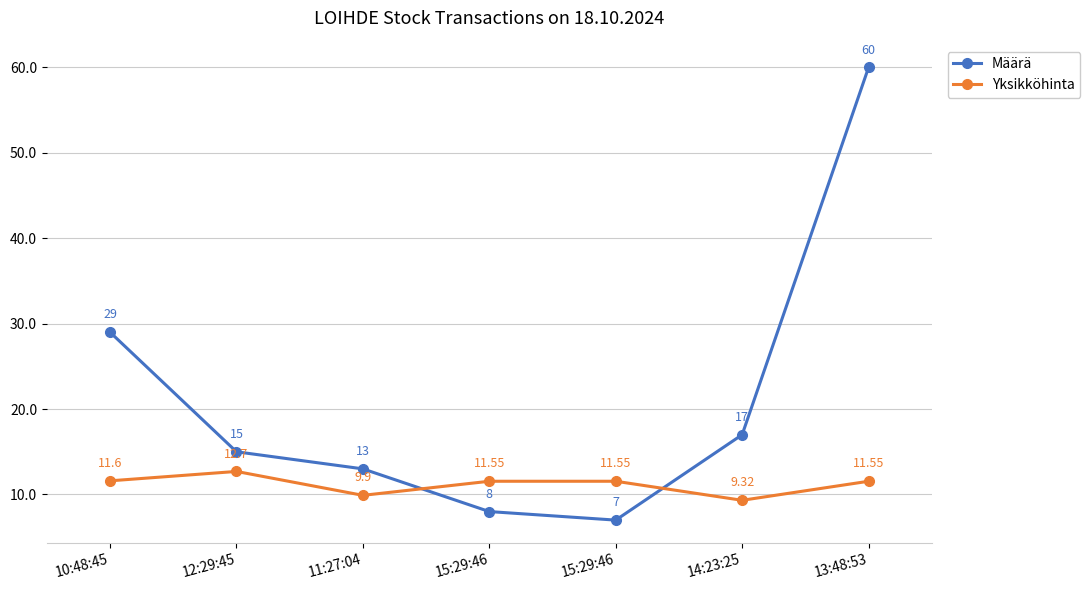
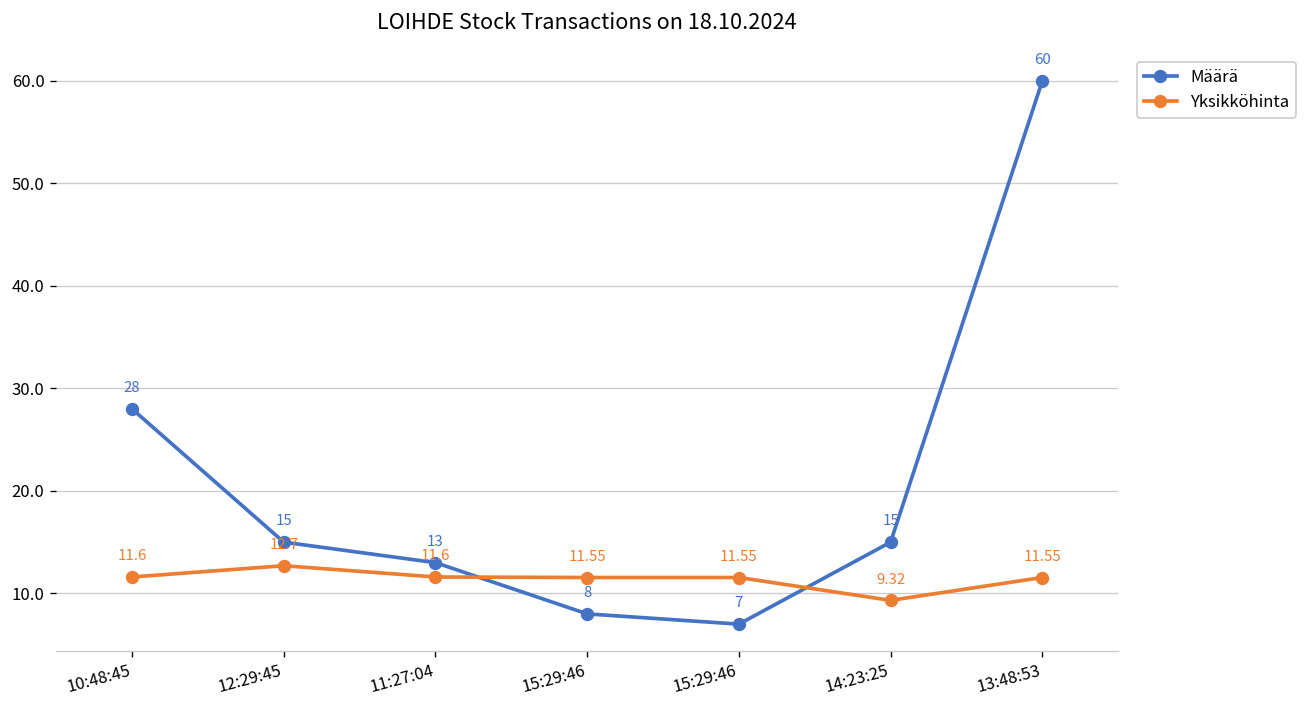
Määrä, 10:48:45: 29 -> 28
Yksikköhinta, 11:27:04: 9.9 -> 11.6
Määrä, 14:23:25: 17 -> 15
